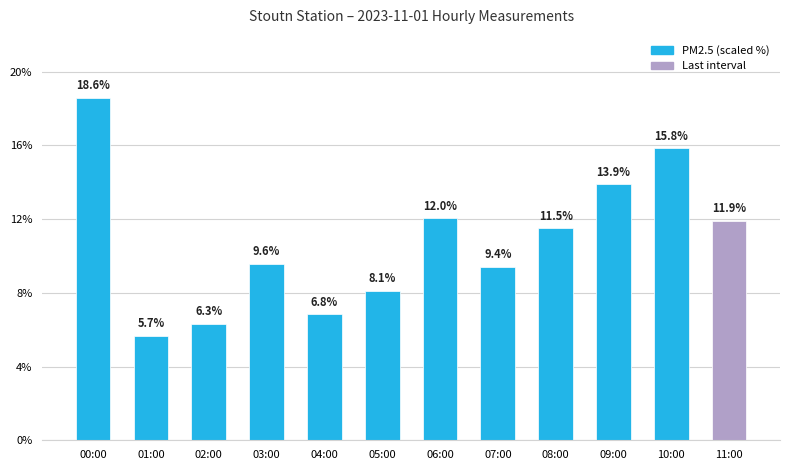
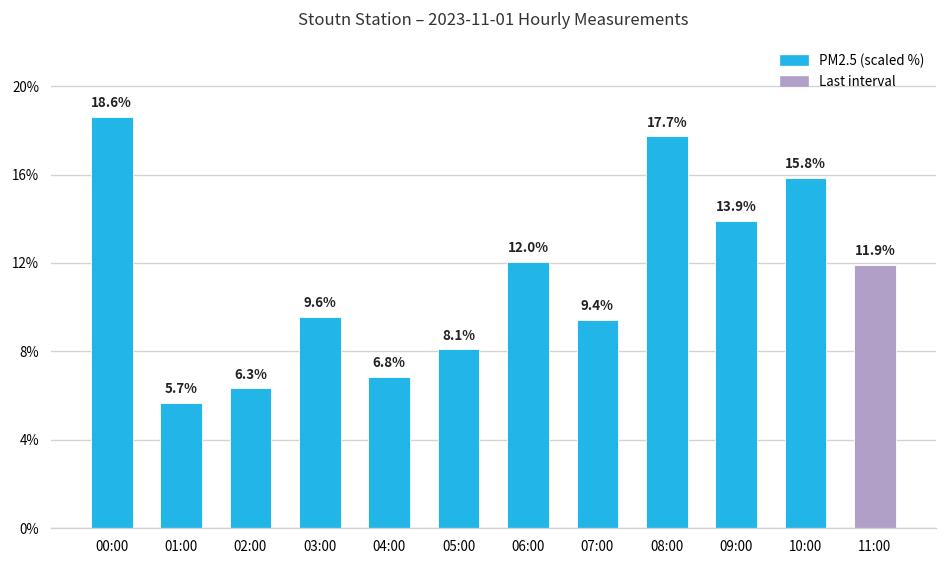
08:00: 11.5% -> 17.7%
